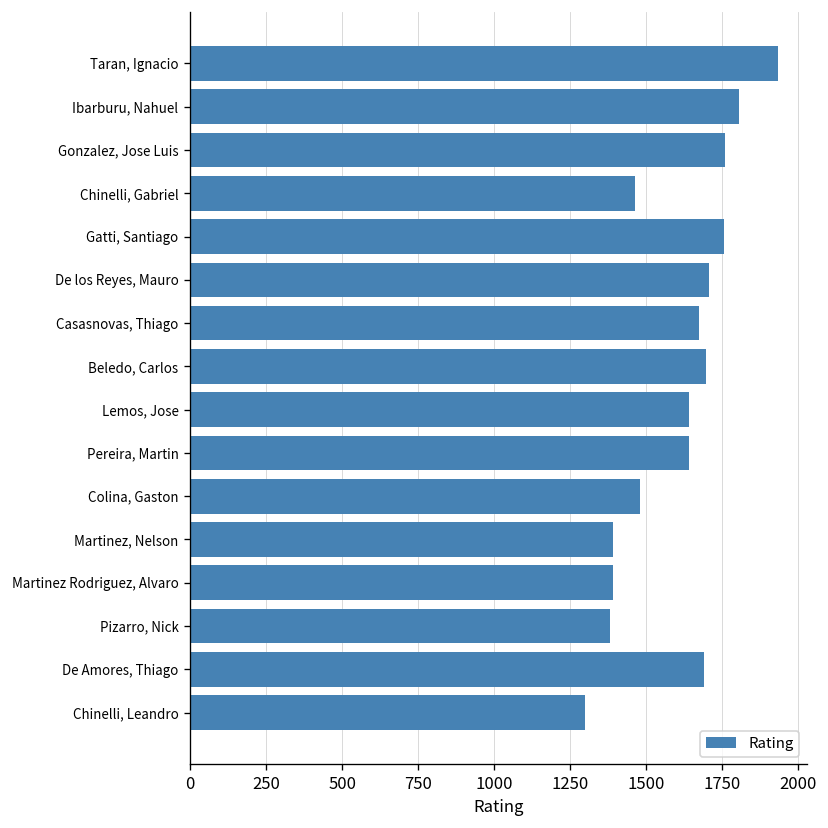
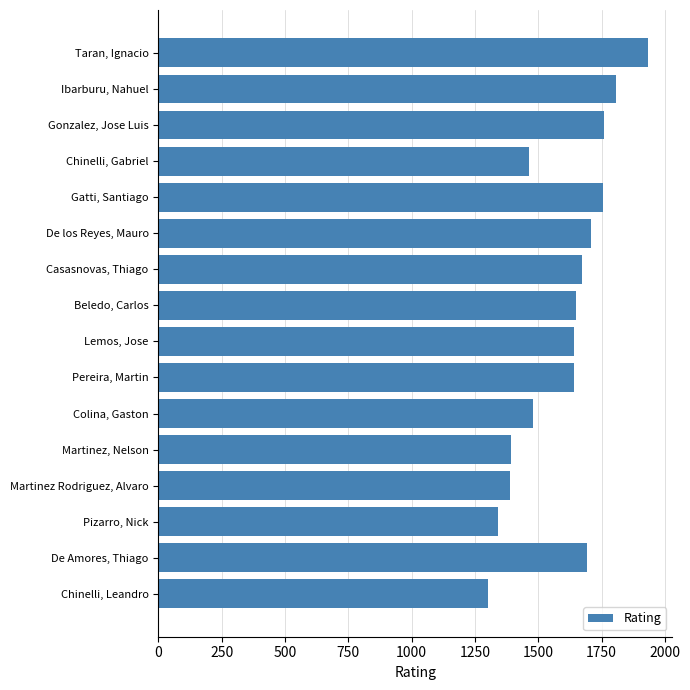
Beledo, Carlos: 1700 -> 1650
Pizarro, Nick: 1380 -> 1340
